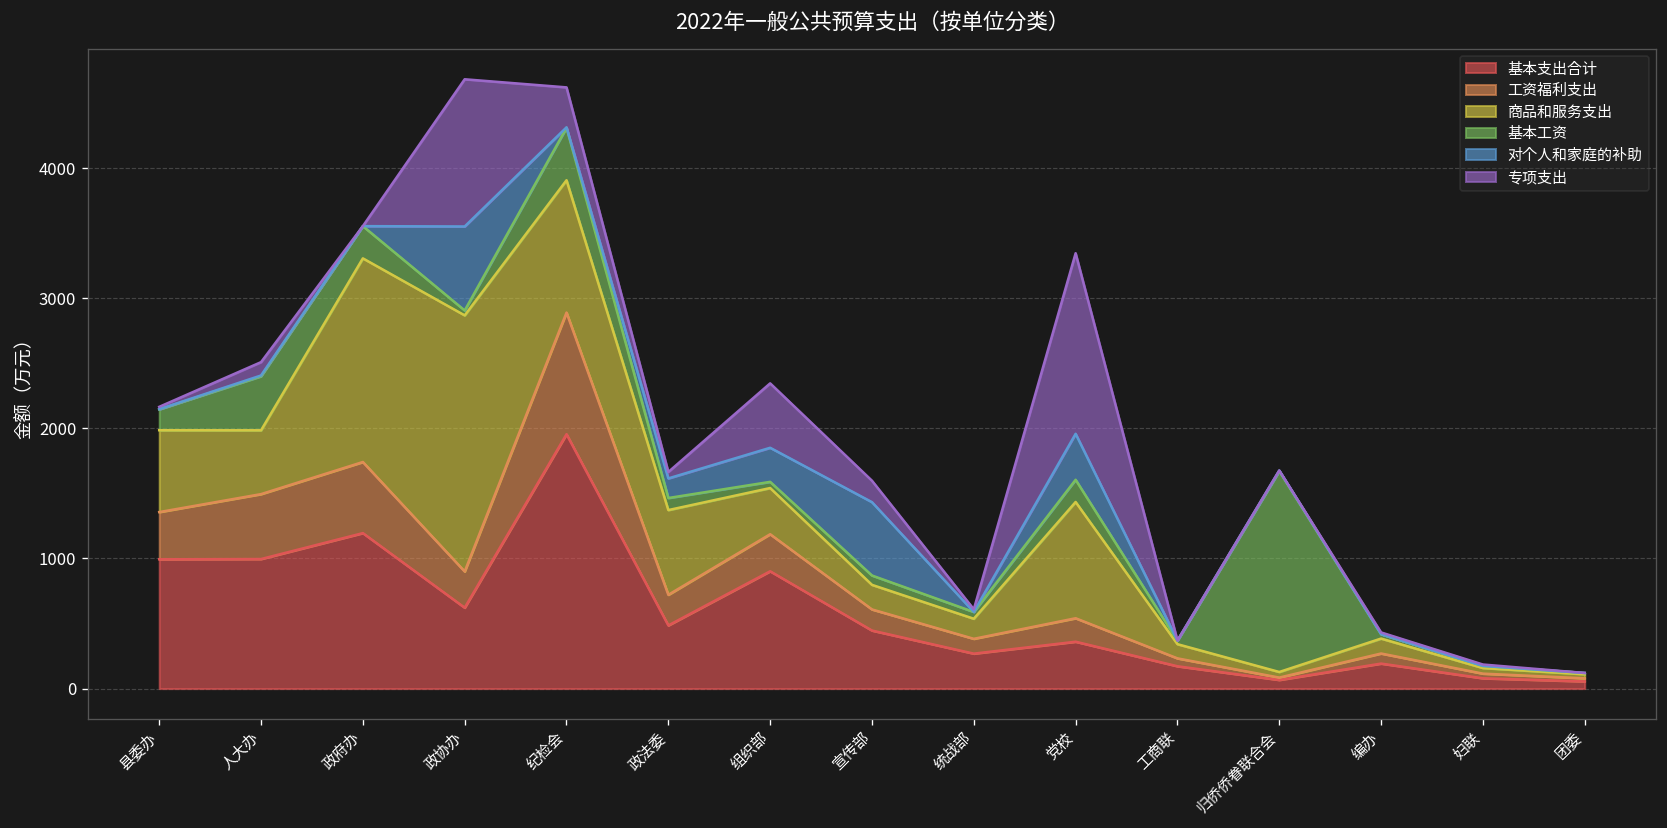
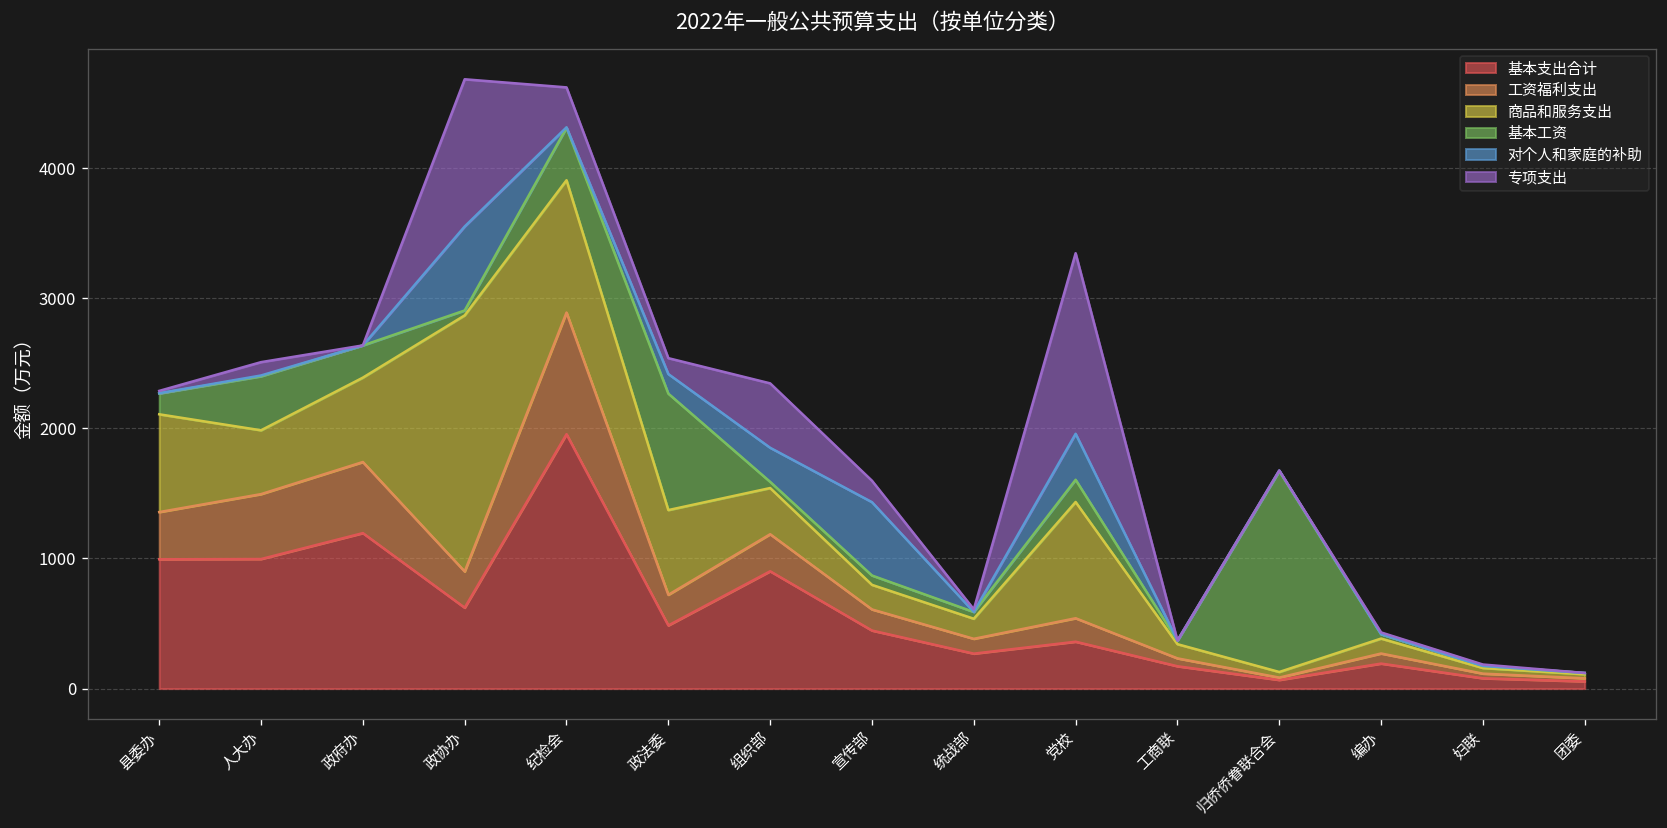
商品和服务支出, 县委办: 630 -> 750
商品和服务支出, 政府办: 1560 -> 650
基本工资, 政法委: 90 -> 890
专项支出, 政法委: 50 -> 120
